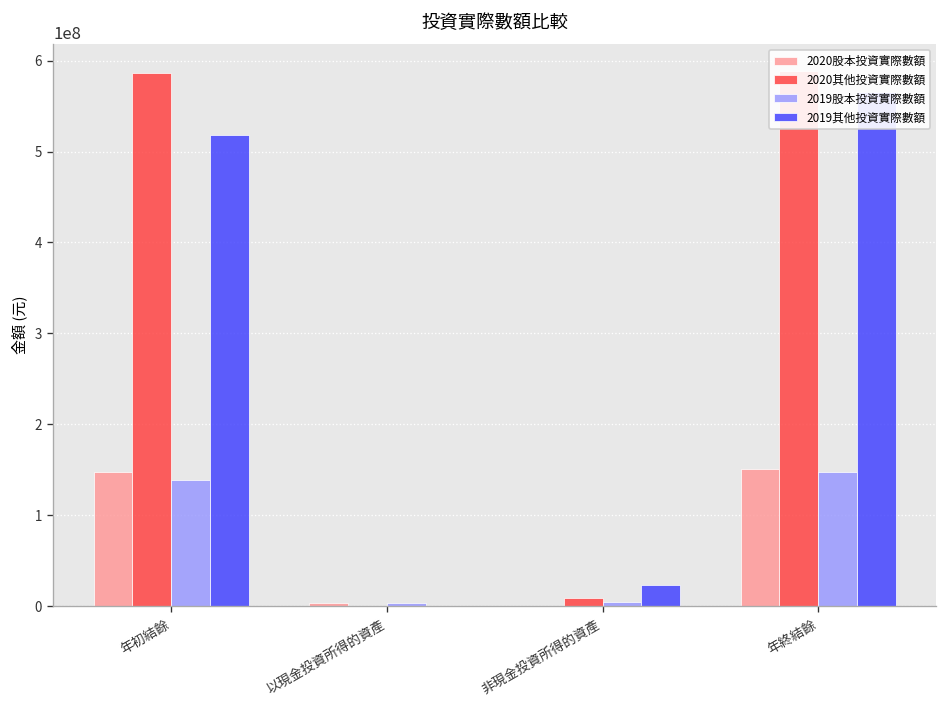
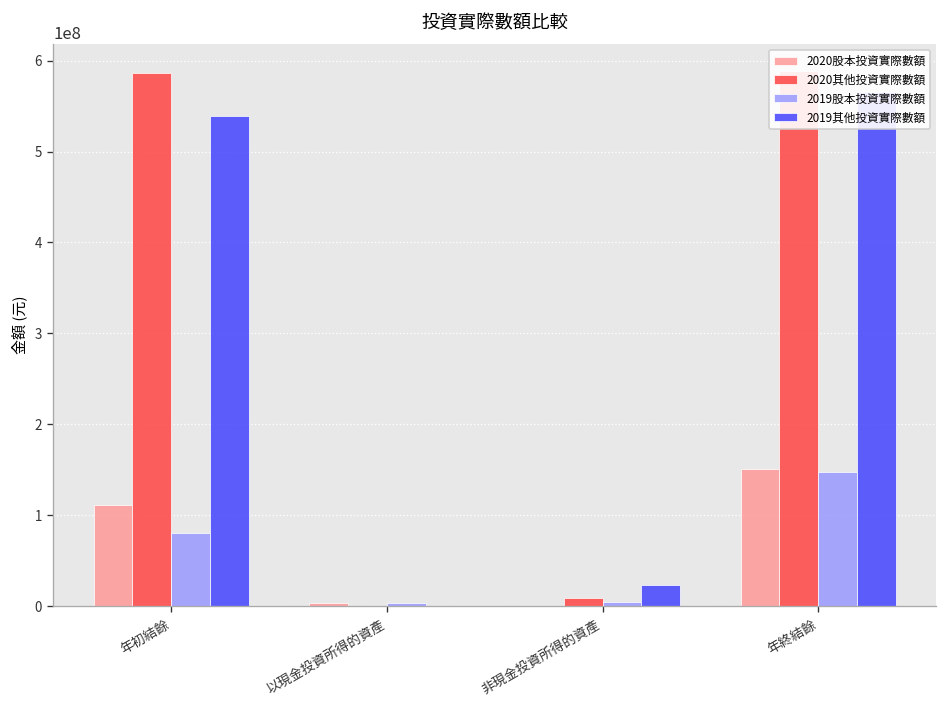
2020股本投資實際數額, 年初結餘: 150000000 -> 110000000
2019股本投資實際數額, 年初結餘: 140000000 -> 80000000
2019其他投資實際數額, 年初結餘: 520000000 -> 540000000
